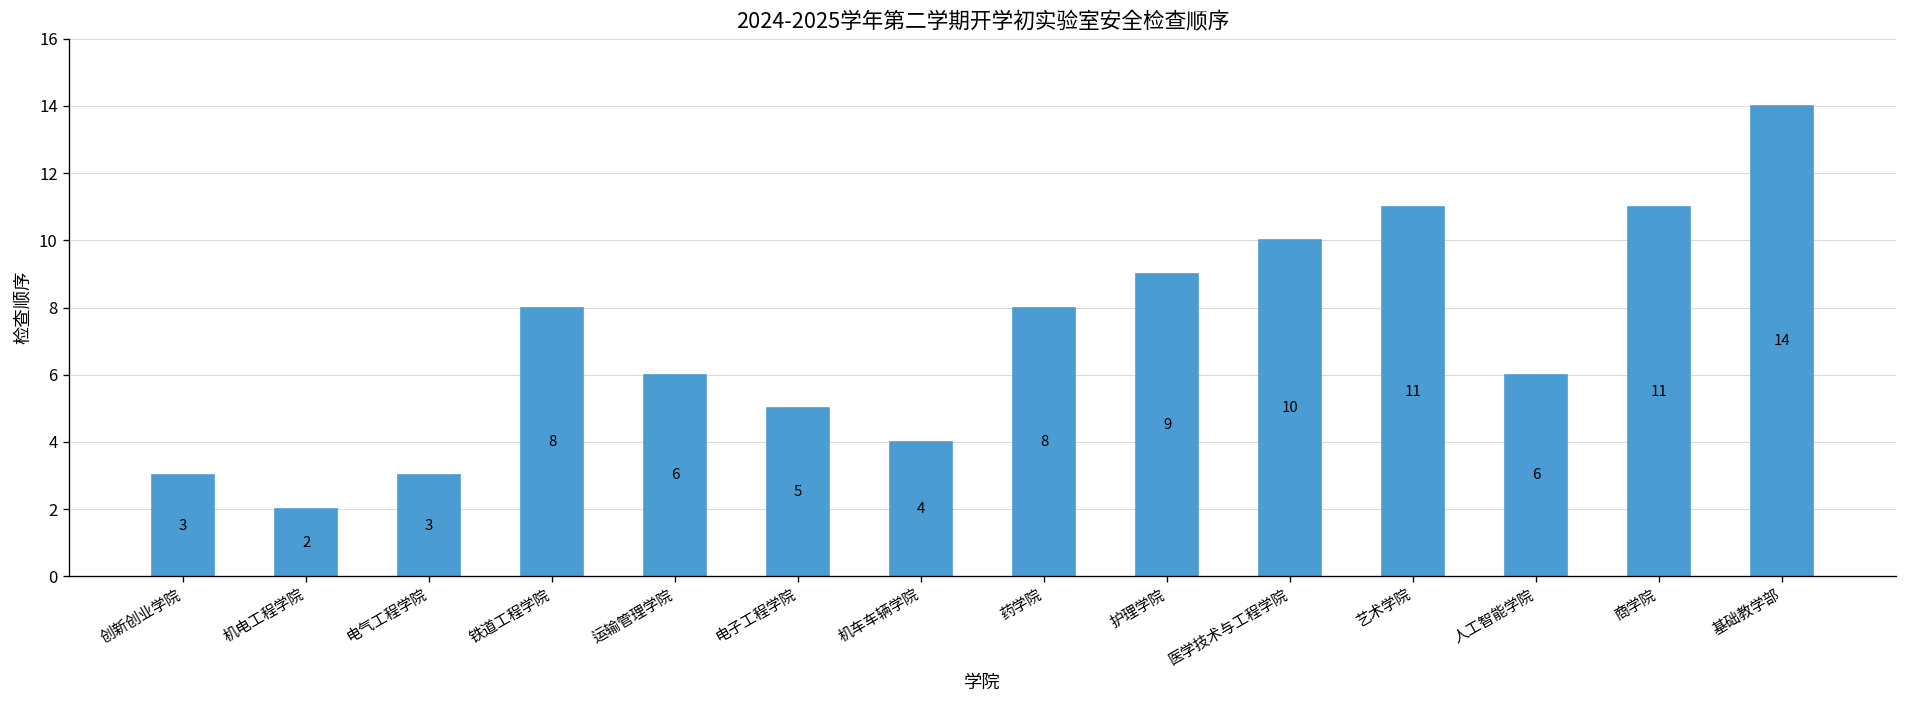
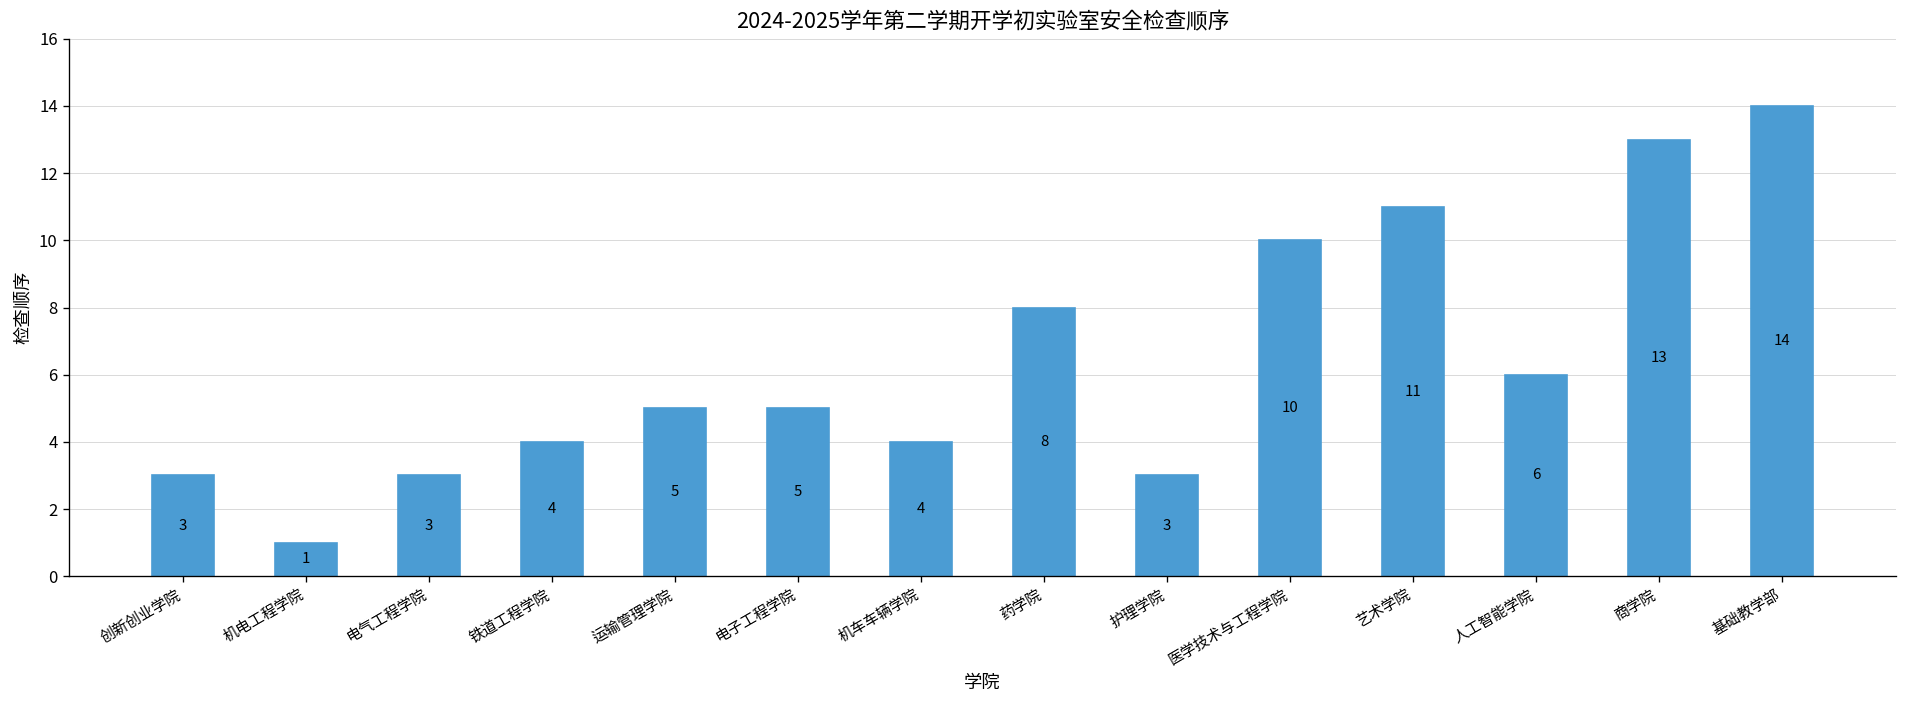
机电工程学院: 2 -> 1
铁道工程学院: 8 -> 4
运输管理学院: 6 -> 5
护理学院: 9 -> 3
商学院: 11 -> 13
